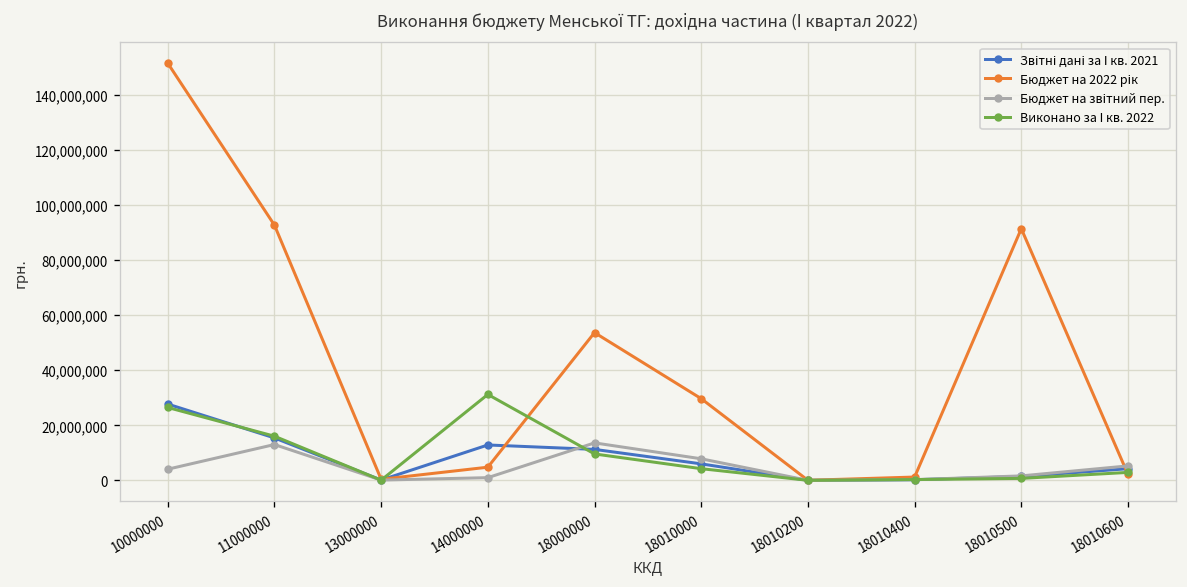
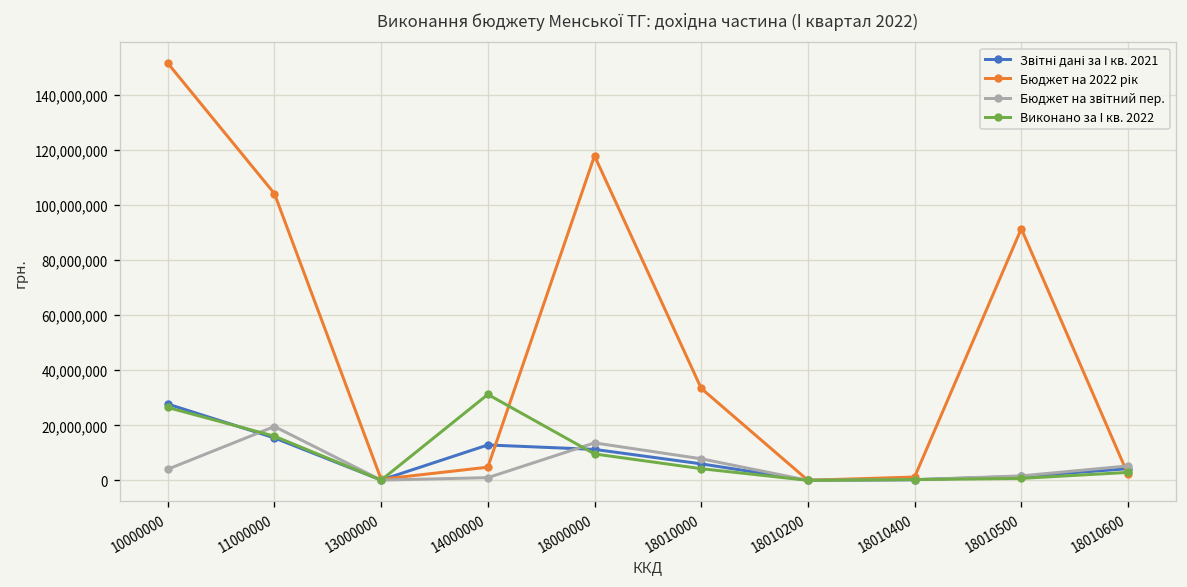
Бюджет на 2022 рік, 11000000: 93,000,000 -> 104,000,000
Бюджет на звітний пер., 11000000: 13,000,000 -> 20,000,000
Бюджет на 2022 рік, 18000000: 54,000,000 -> 118,000,000
Бюджет на 2022 рік, 18010000: 30,000,000 -> 33,000,000
